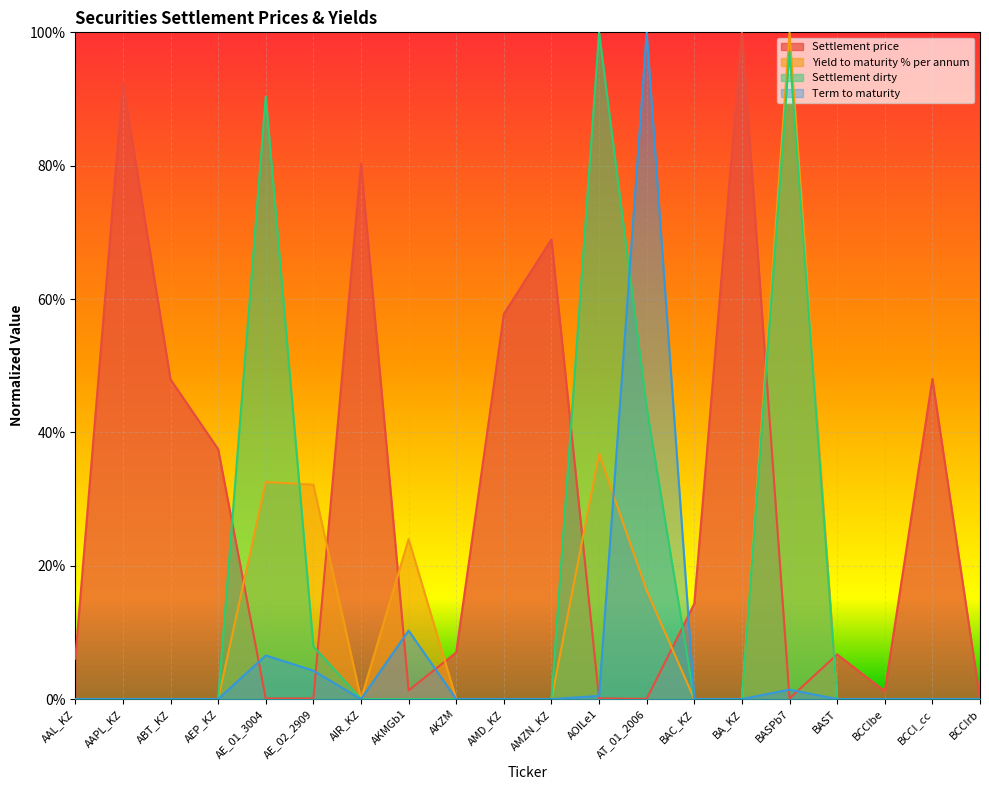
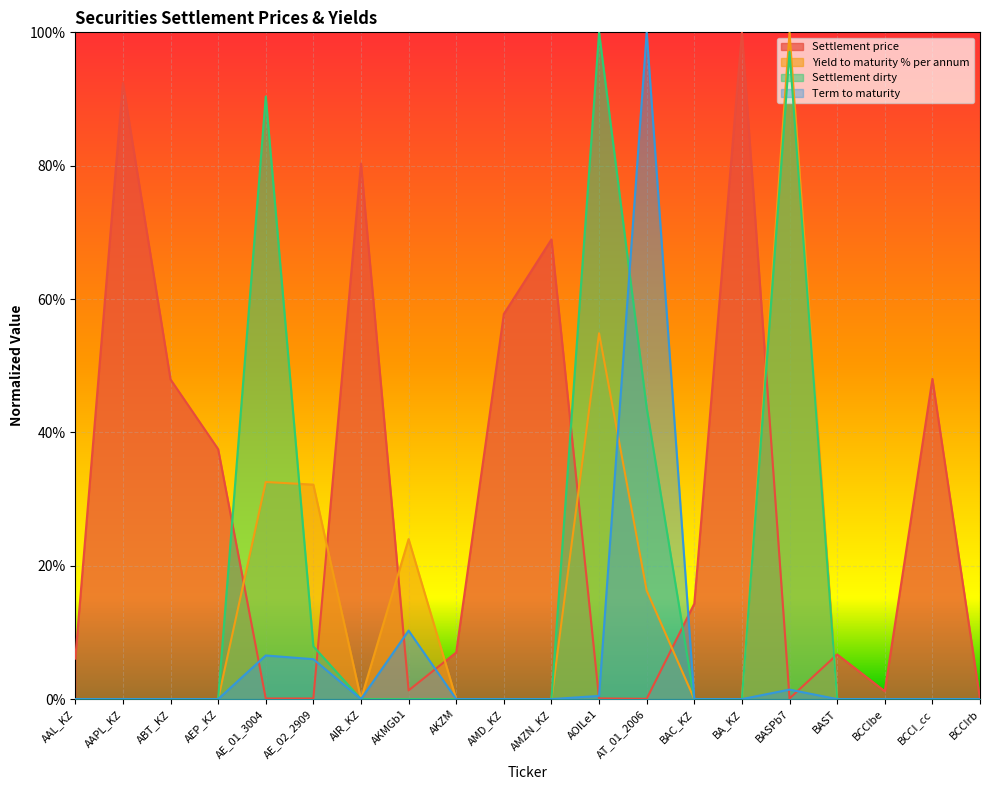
Term to maturity, AE_02_2909: 4% -> 6%
Yield to maturity % per annum, AOILe1: 37% -> 55%
